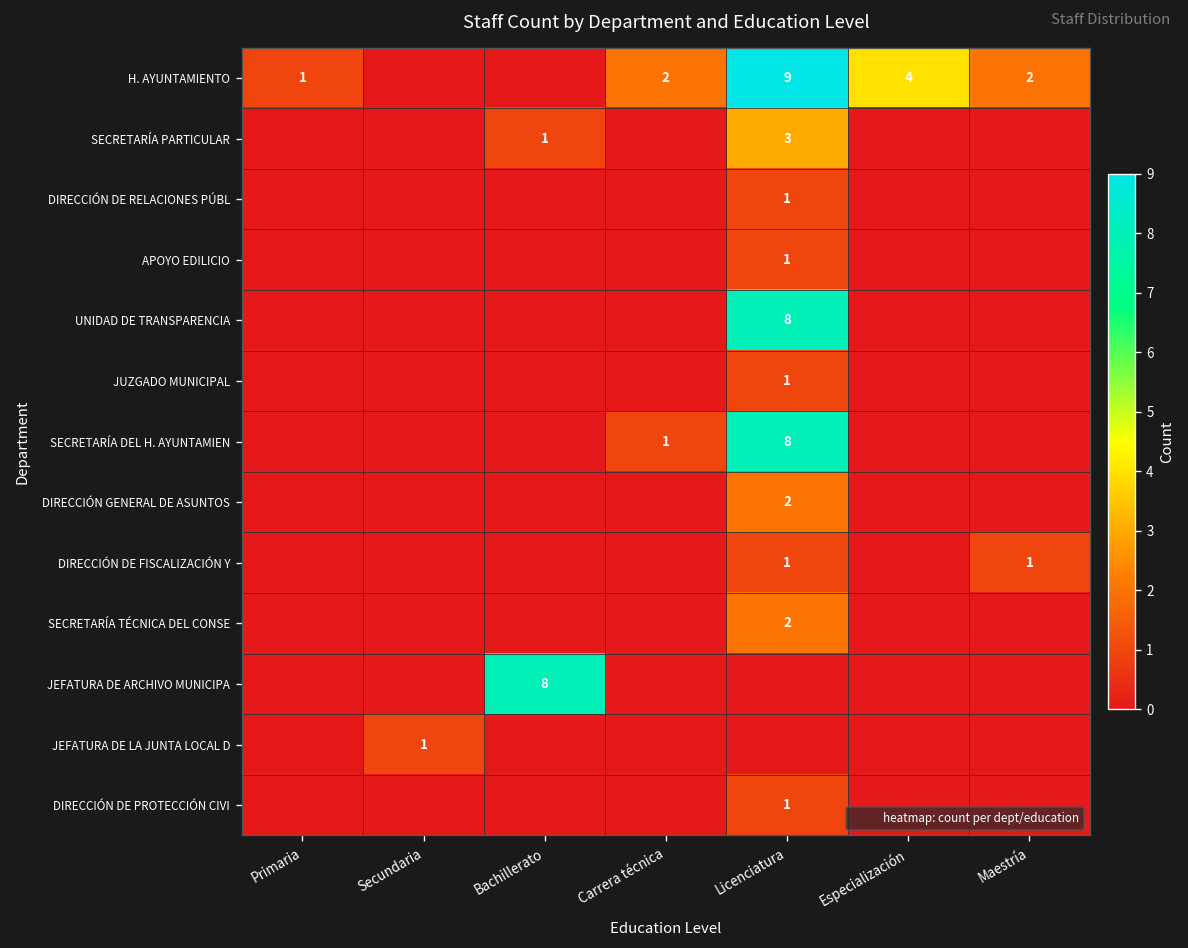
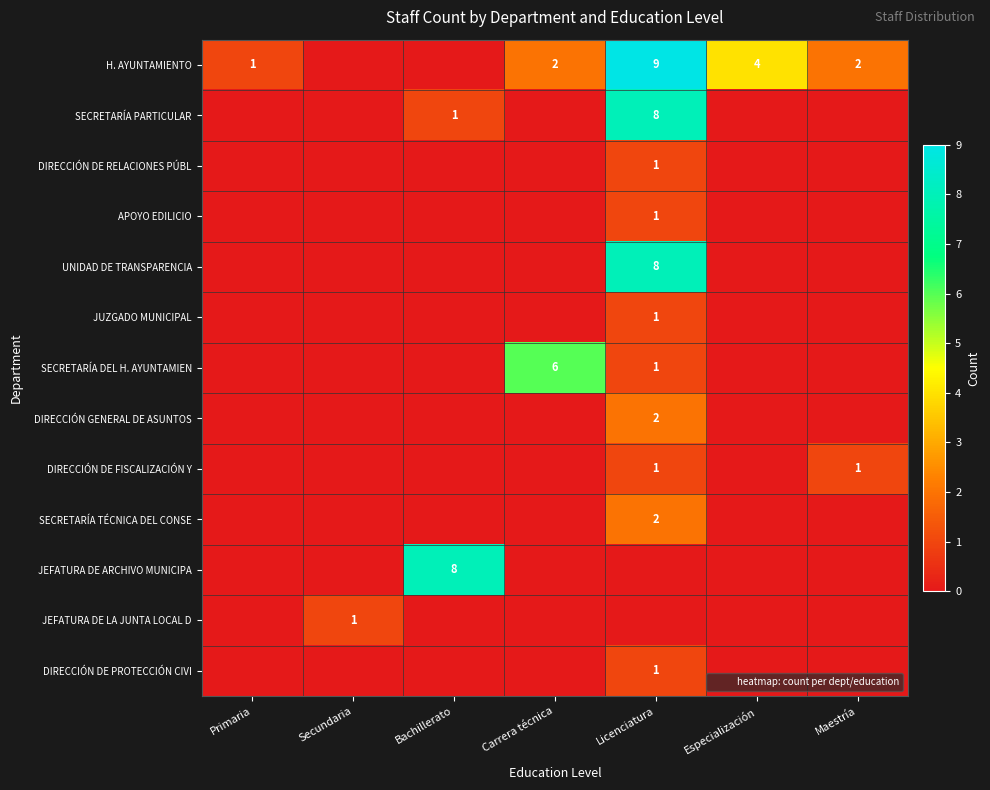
SECRETARÍA PARTICULAR, Licenciatura: 3 -> 8
SECRETARÍA DEL H. AYUNTAMIEN, Carrera técnica: 1 -> 6
SECRETARÍA DEL H. AYUNTAMIEN, Licenciatura: 8 -> 1
